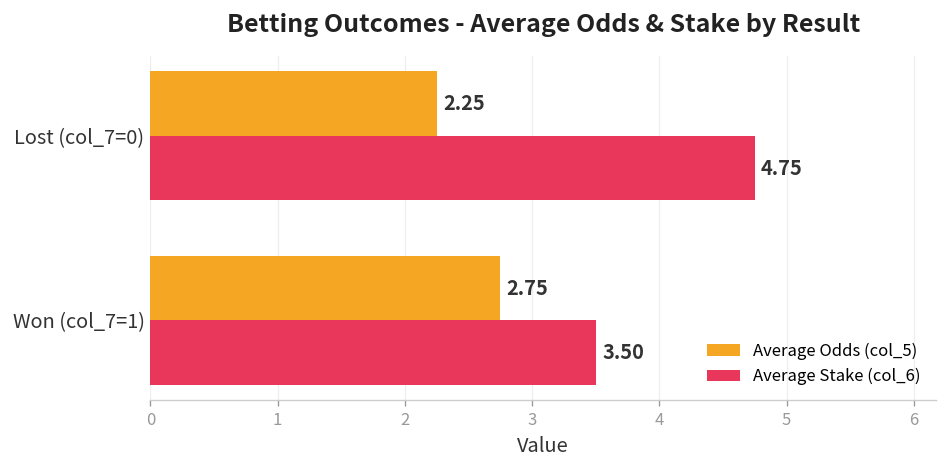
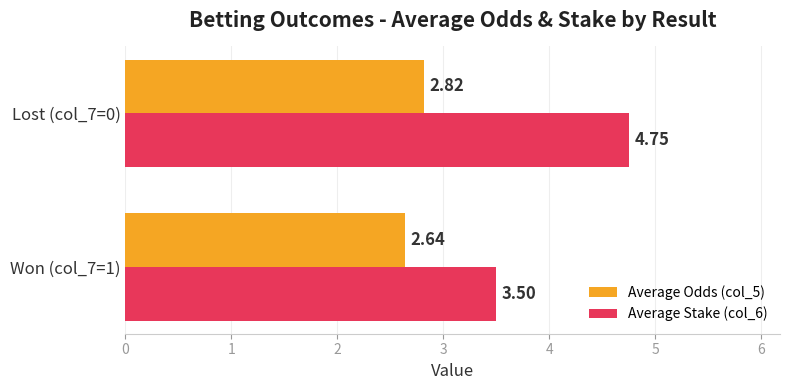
Average Odds (col_5), Lost (col_7=0): 2.25 -> 2.82
Average Odds (col_5), Won (col_7=1): 2.75 -> 2.64
